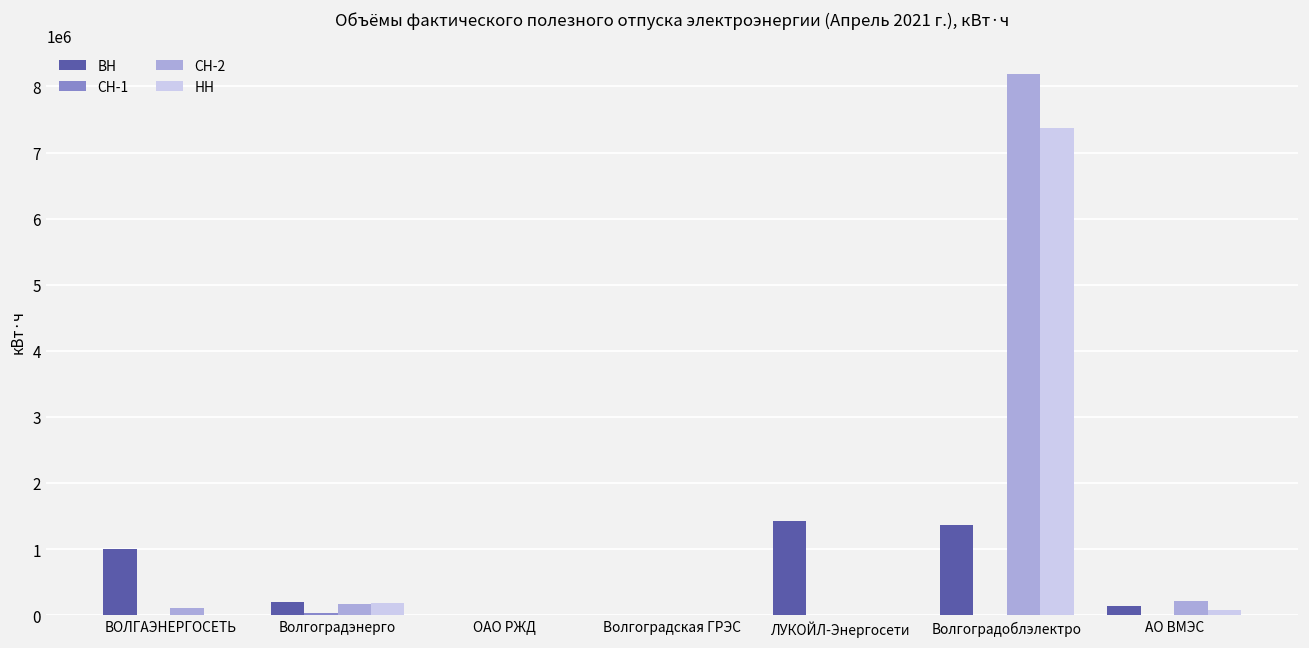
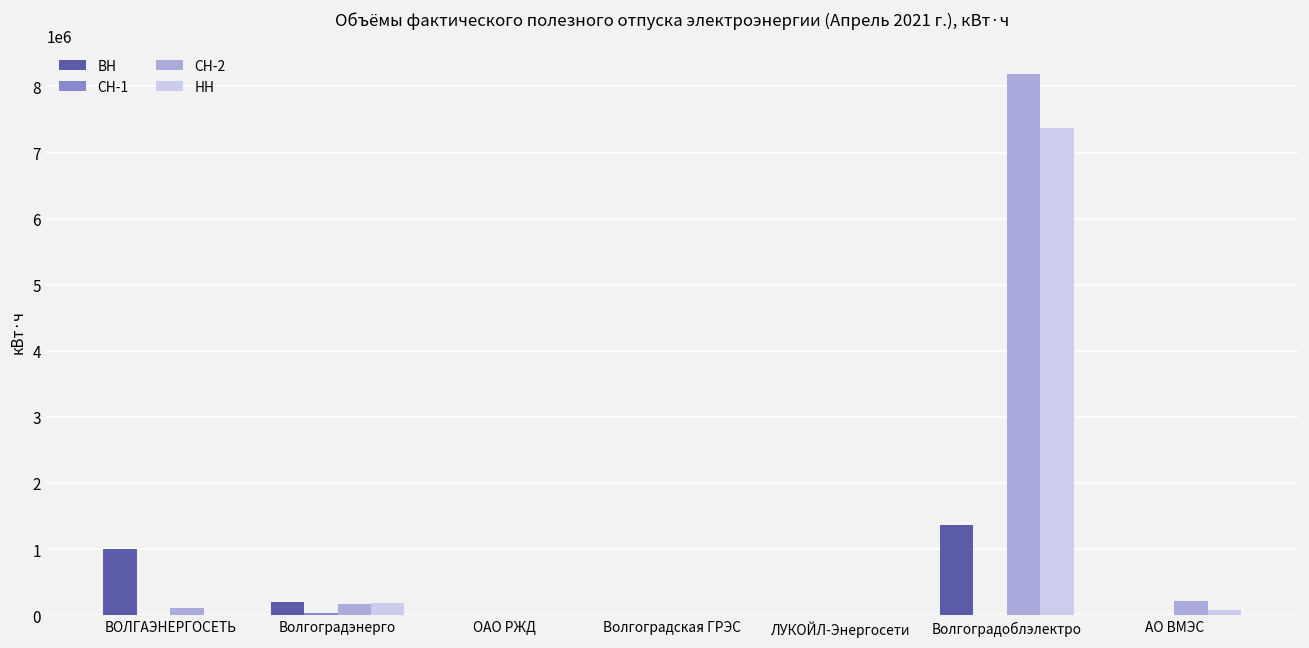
ВН, ЛУКОЙЛ-Энергосети: 1400000 -> 0
ВН, АО ВМЭС: 100000 -> 0
